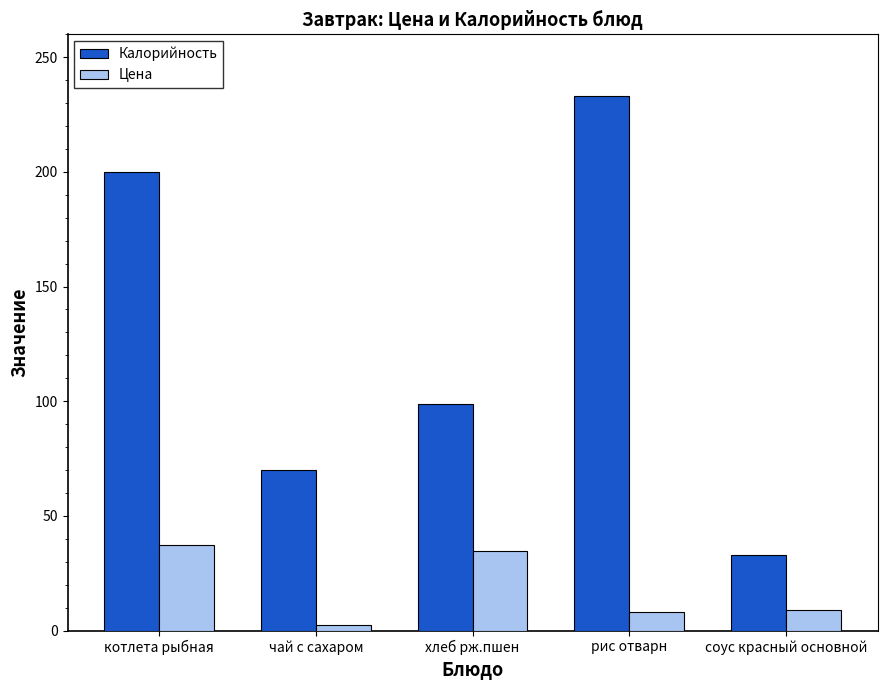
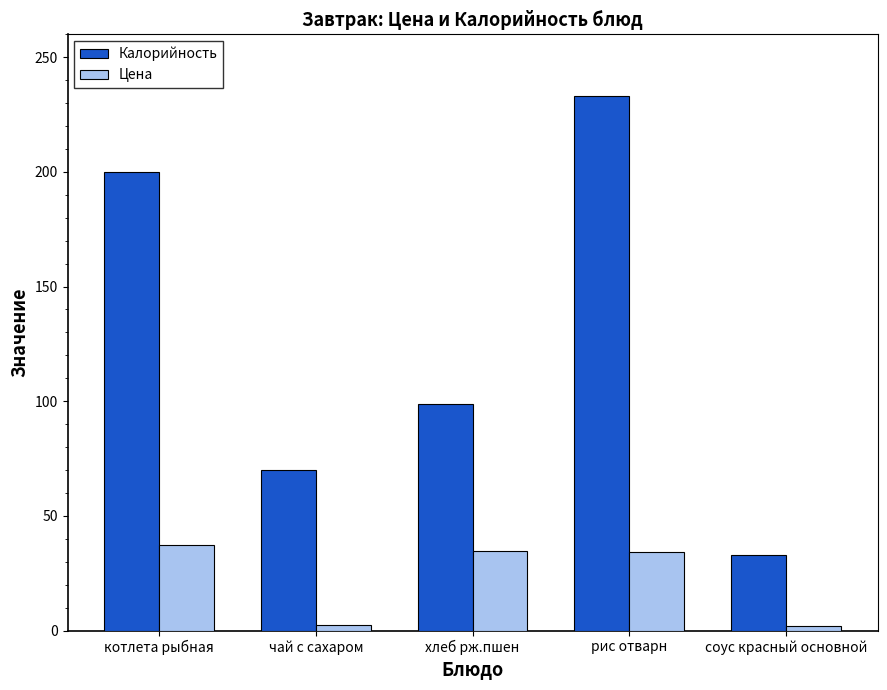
Цена, рис отварн: 8 -> 34
Цена, соус красный основной: 9 -> 2
